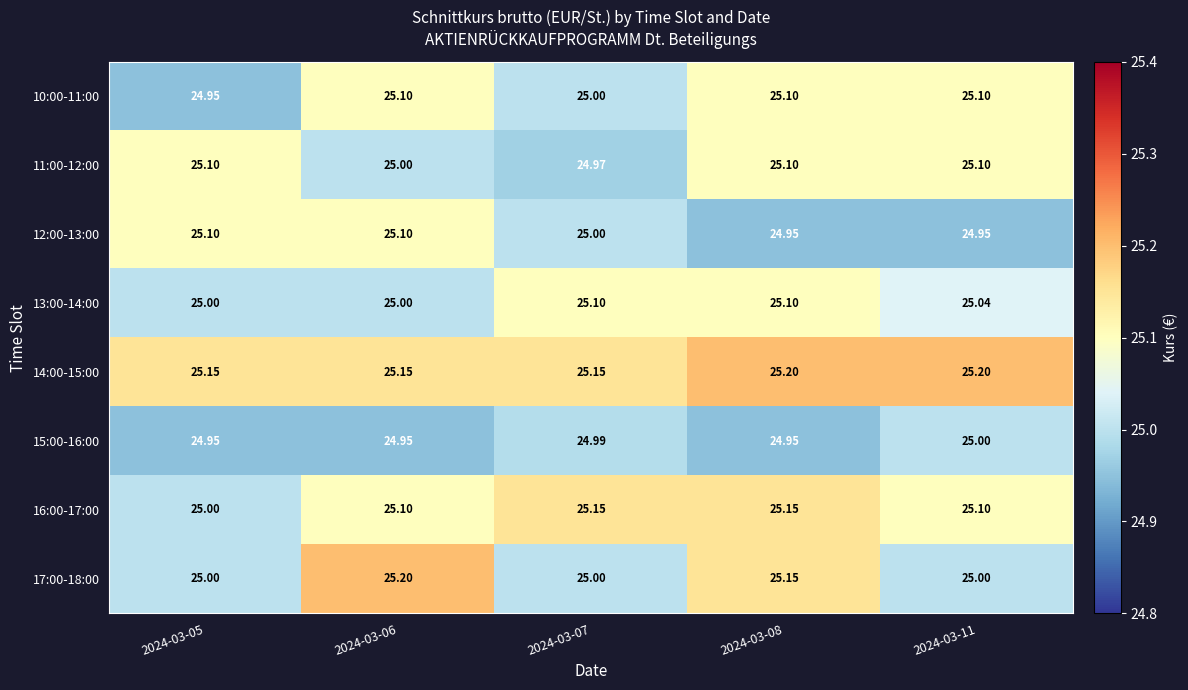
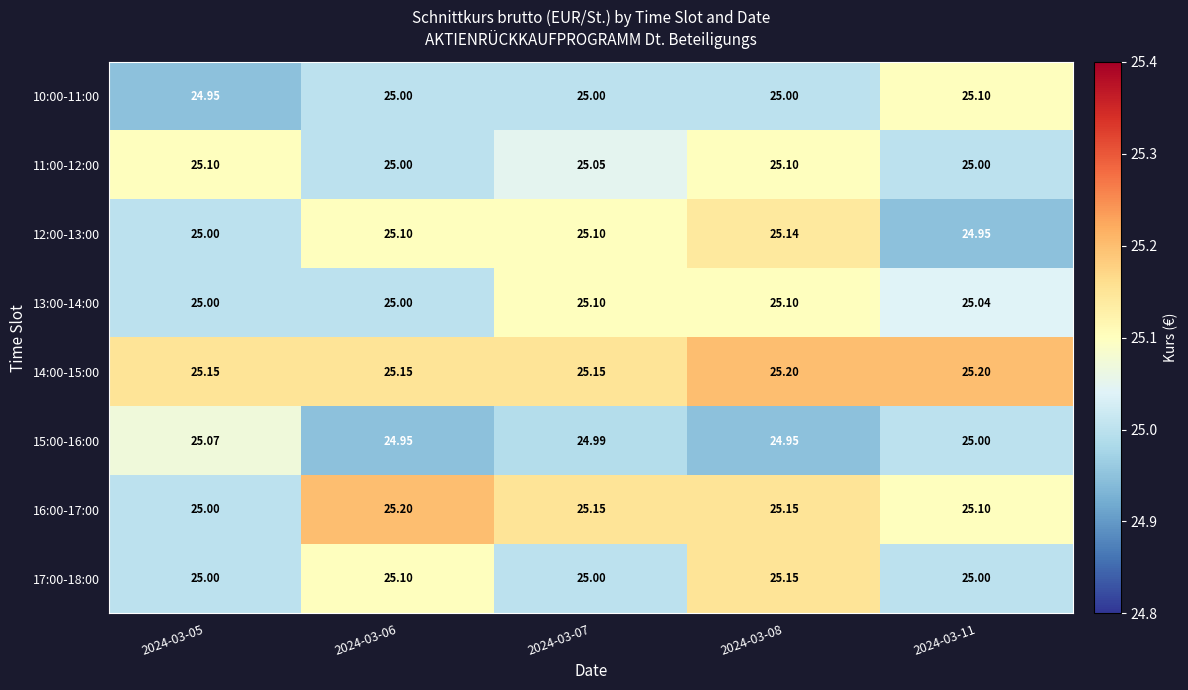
10:00-11:00, 2024-03-06: 25.10 -> 25.00
10:00-11:00, 2024-03-08: 25.10 -> 25.00
11:00-12:00, 2024-03-07: 24.97 -> 25.05
11:00-12:00, 2024-03-11: 25.10 -> 25.00
12:00-13:00, 2024-03-05: 25.10 -> 25.00
12:00-13:00, 2024-03-07: 25.00 -> 25.10
12:00-13:00, 2024-03-08: 24.95 -> 25.14
15:00-16:00, 2024-03-05: 24.95 -> 25.07
16:00-17:00, 2024-03-06: 25.10 -> 25.20
17:00-18:00, 2024-03-06: 25.20 -> 25.10
